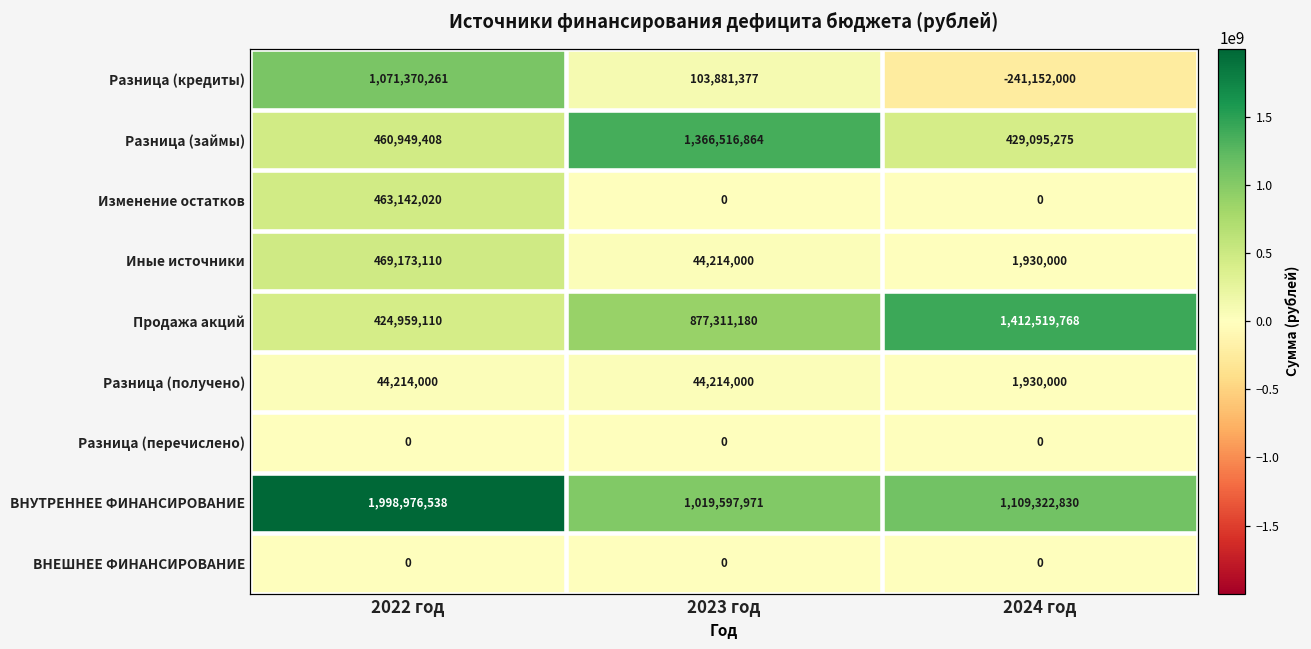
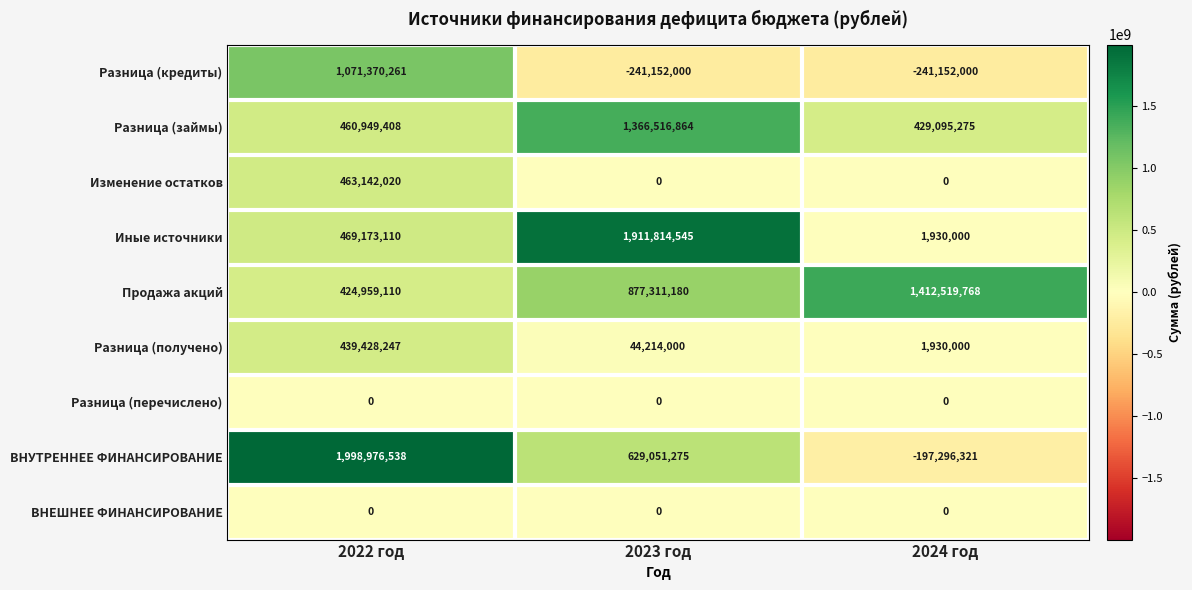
Разница (кредиты), 2023 год: 103,881,377 -> -241,152,000
Иные источники, 2023 год: 44,214,000 -> 1,911,814,545
Разница (получено), 2022 год: 44,214,000 -> 439,428,247
ВНУТРЕННЕЕ ФИНАНСИРОВАНИЕ, 2023 год: 1,019,597,971 -> 629,051,275
ВНУТРЕННЕЕ ФИНАНСИРОВАНИЕ, 2024 год: 1,109,322,830 -> -197,296,321
